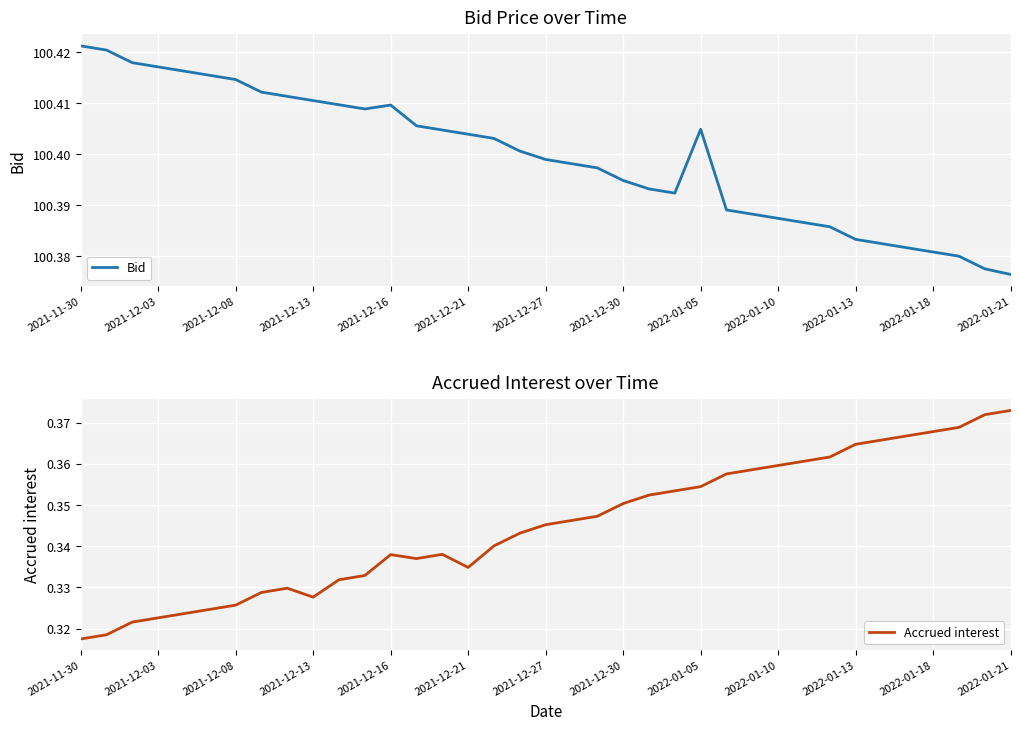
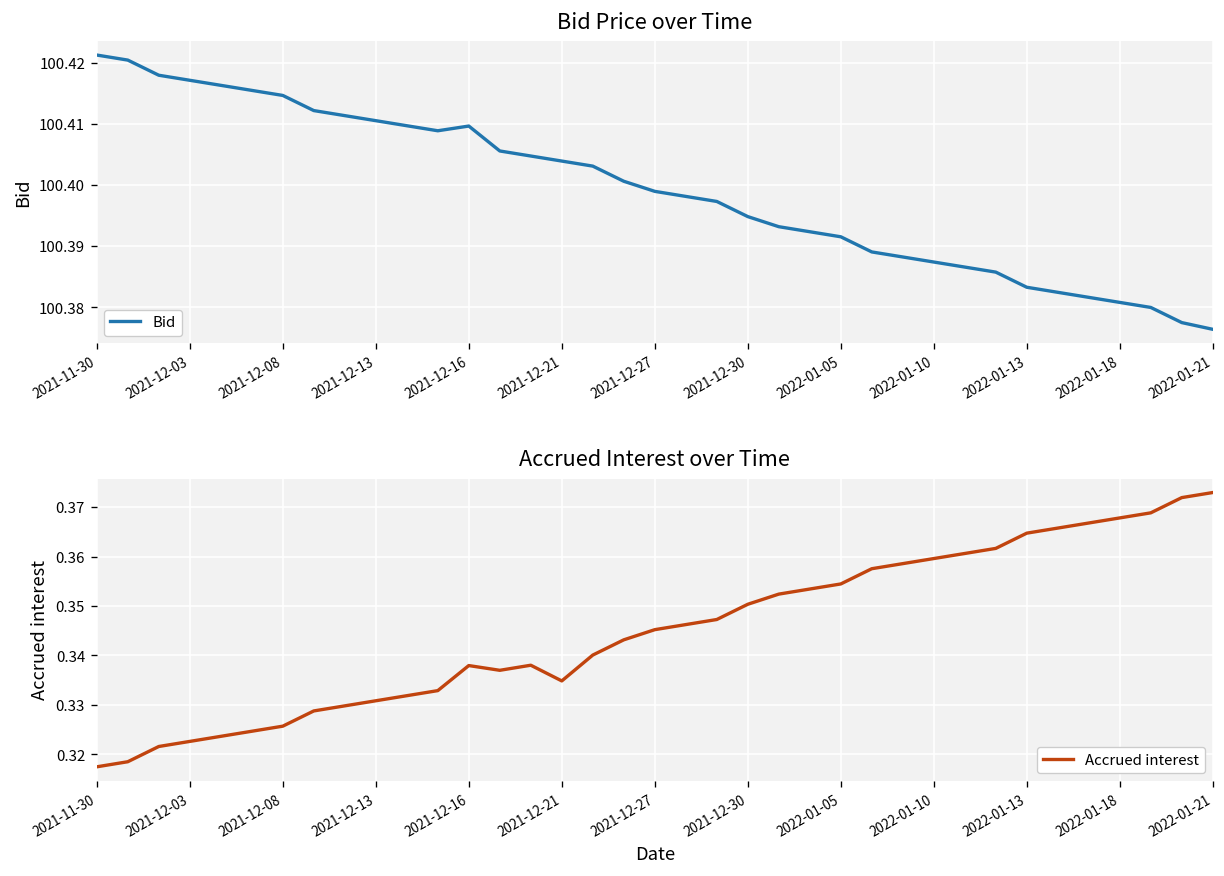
Bid Price over Time, 2022-01-05: 100.405 -> 100.392
Accrued Interest over Time, 2021-12-13: 0.328 -> 0.331
